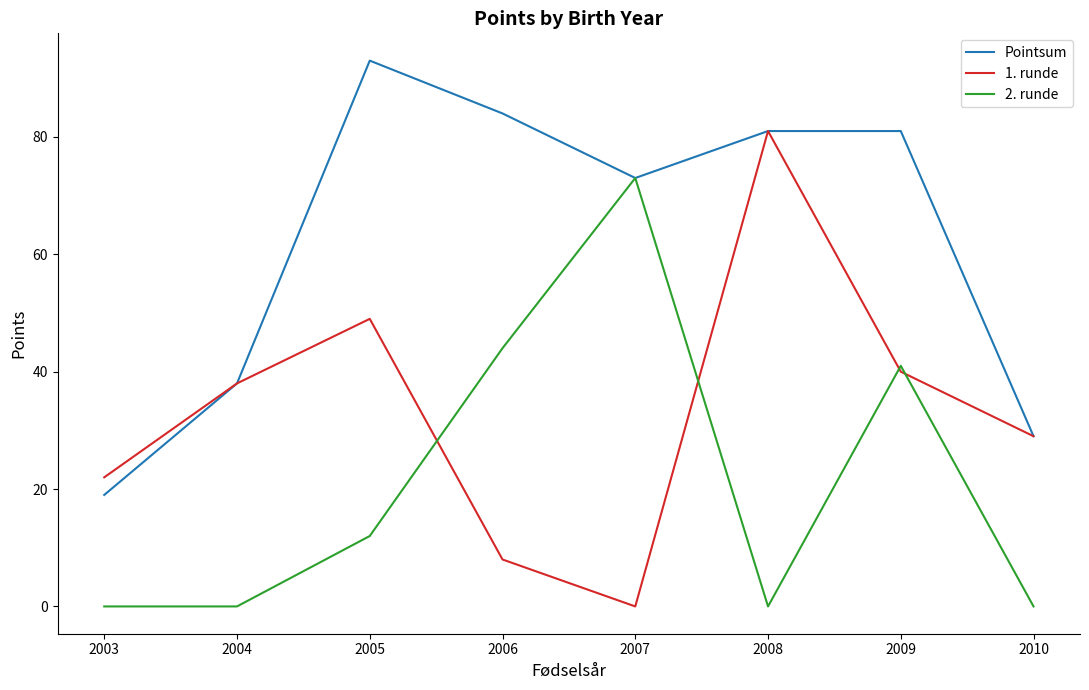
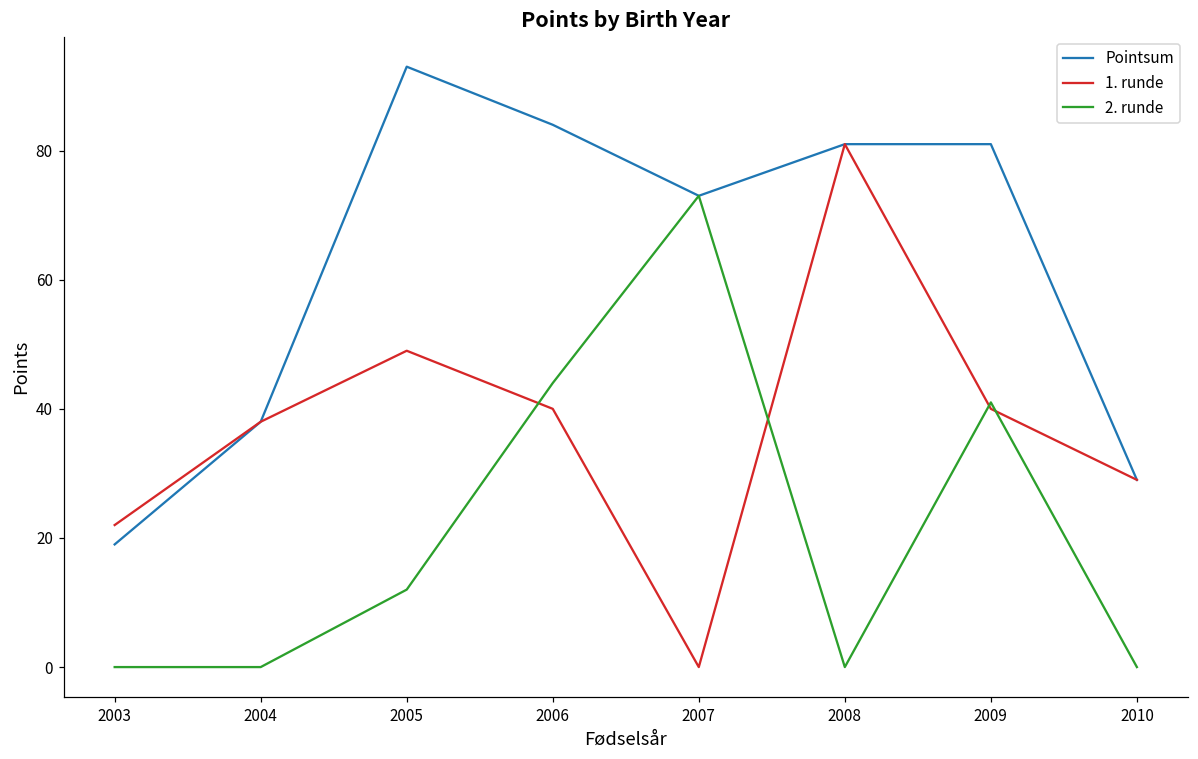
1. runde, 2006: 8 -> 40
